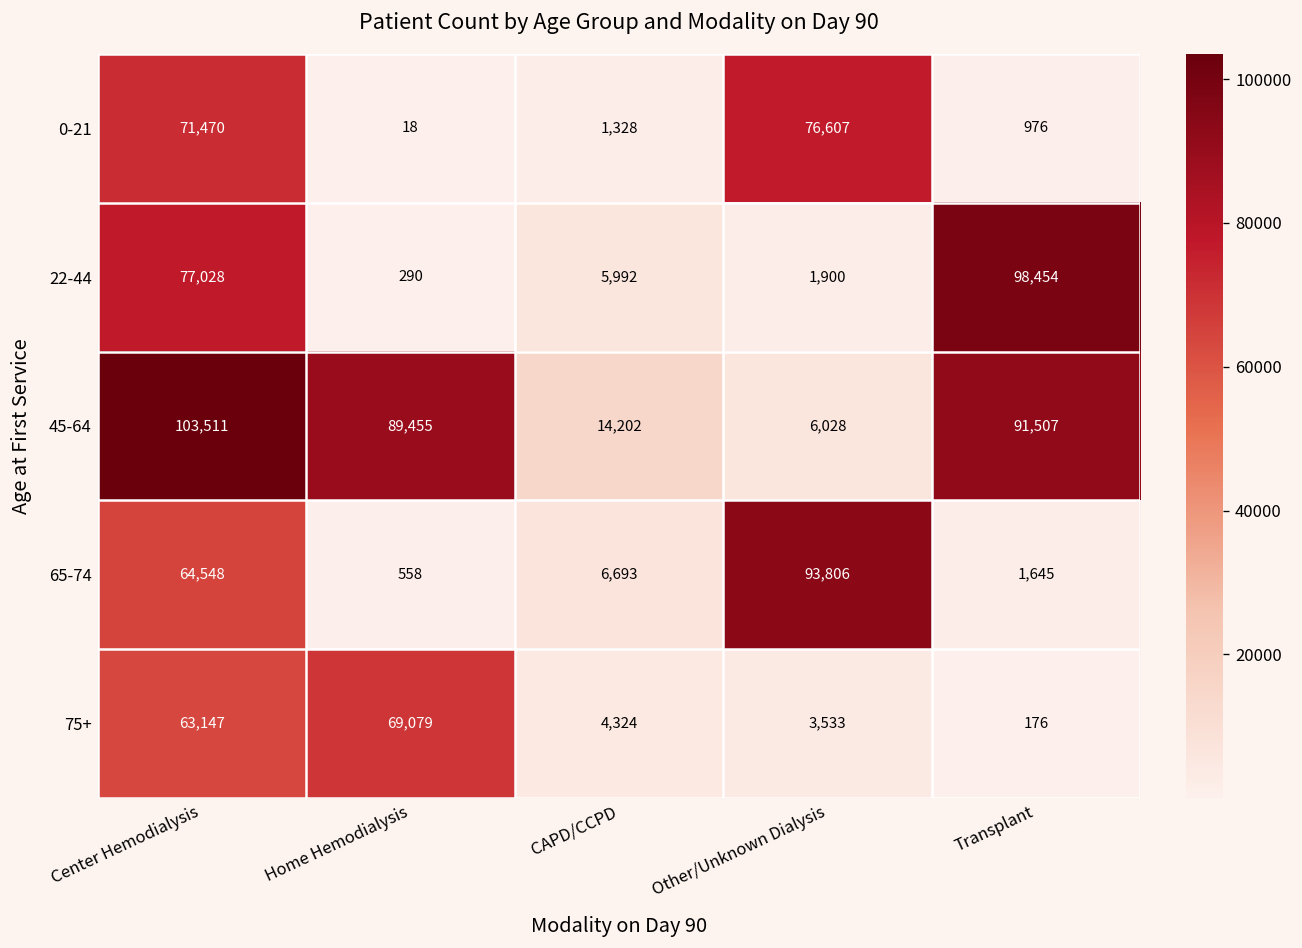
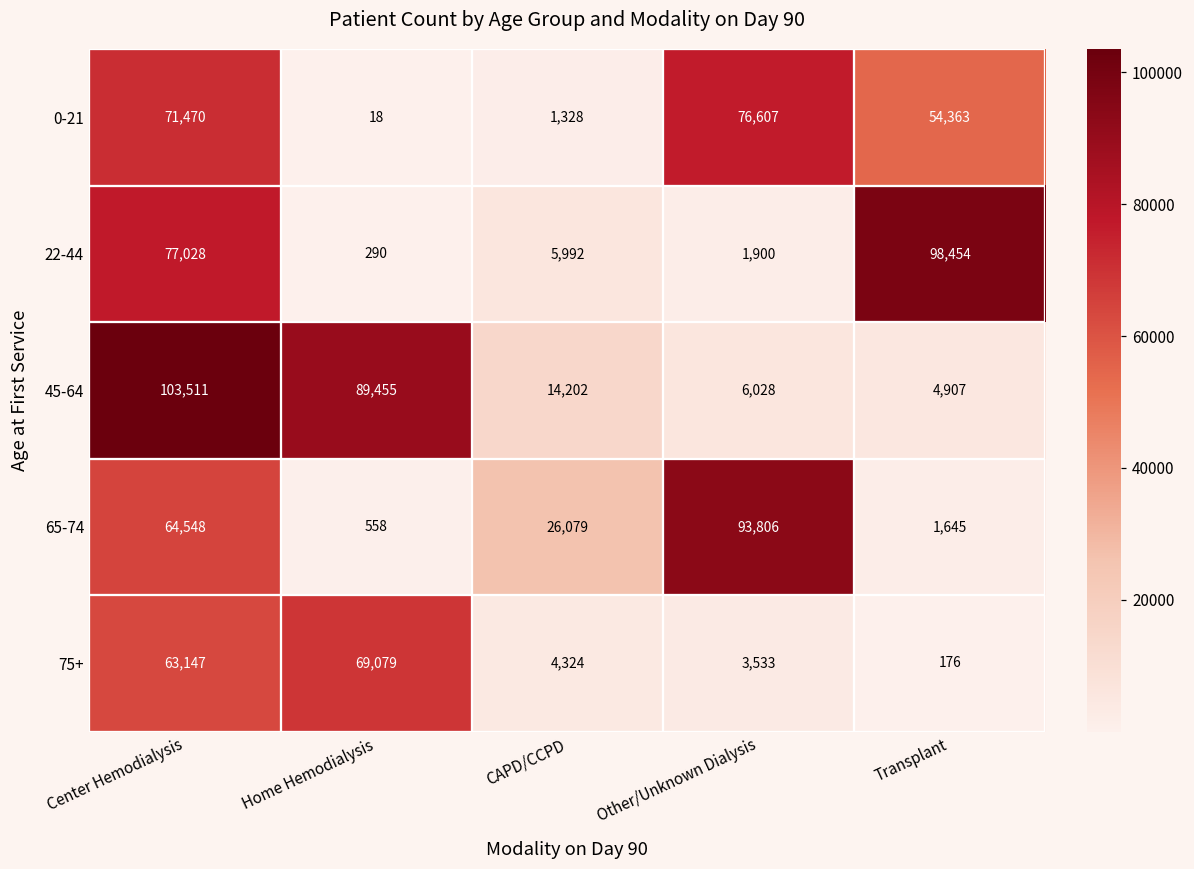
0-21, Transplant: 976 -> 54,363
45-64, Transplant: 91,507 -> 4,907
65-74, CAPD/CCPD: 6,693 -> 26,079
